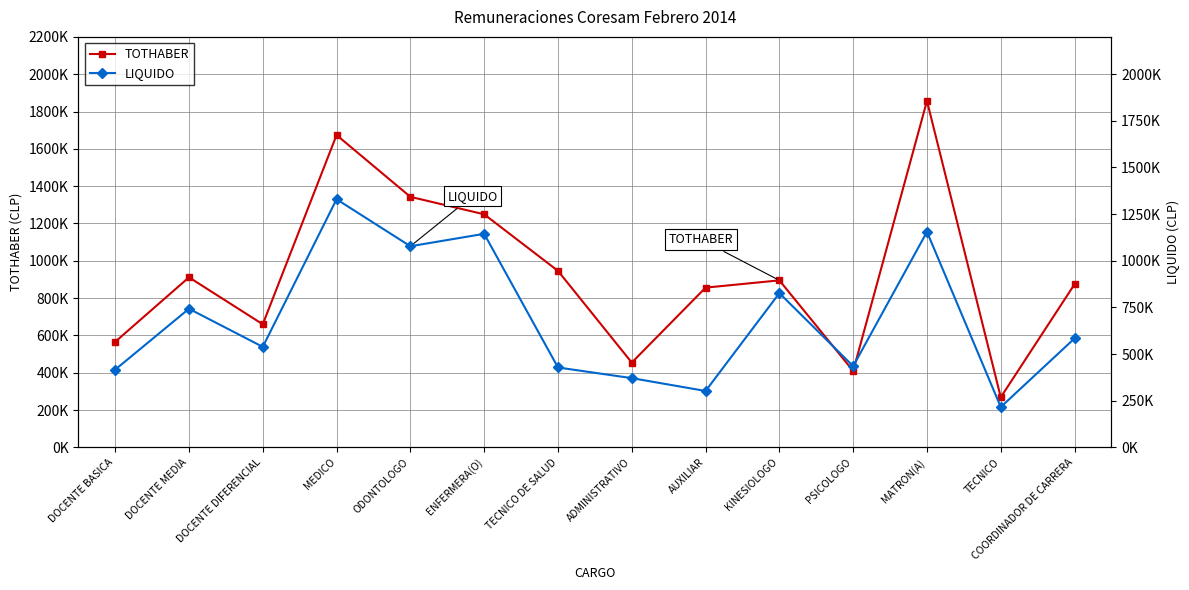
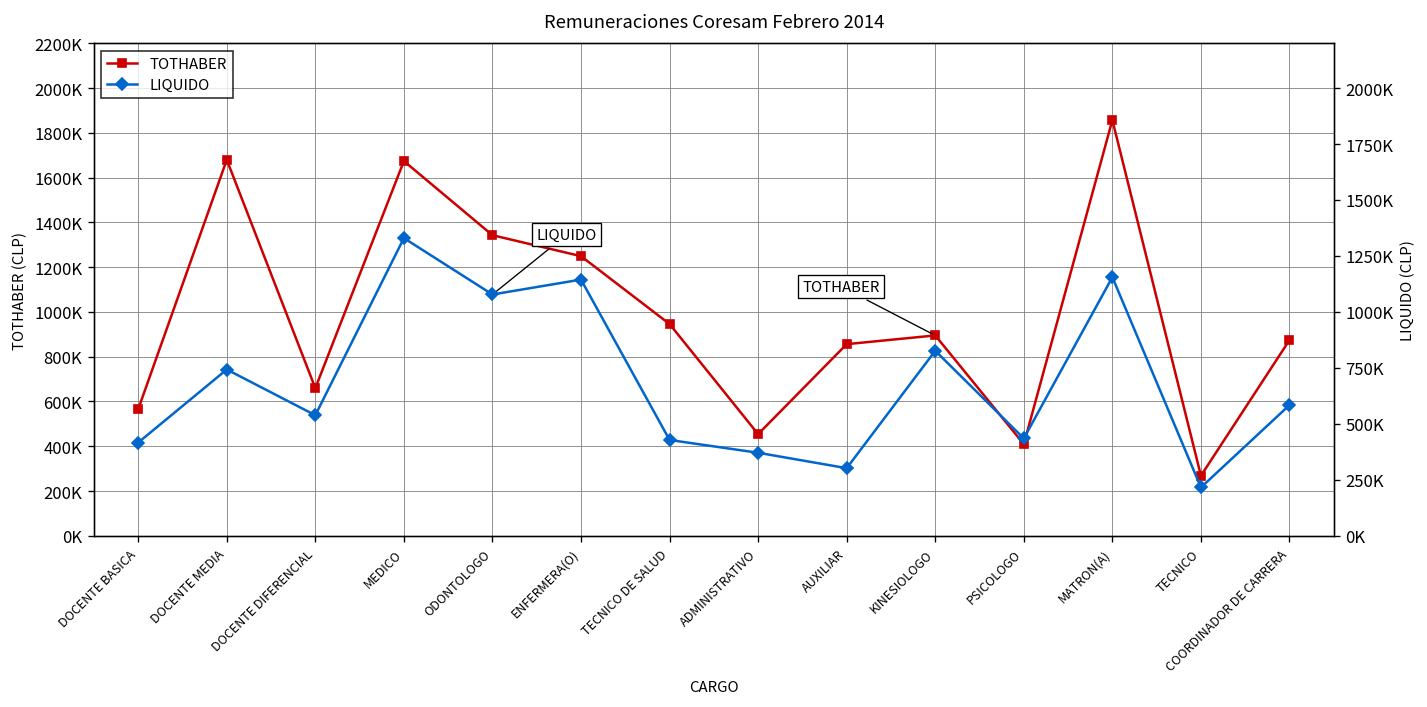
TOTHABER, DOCENTE MEDIA: 910000 -> 1680000
